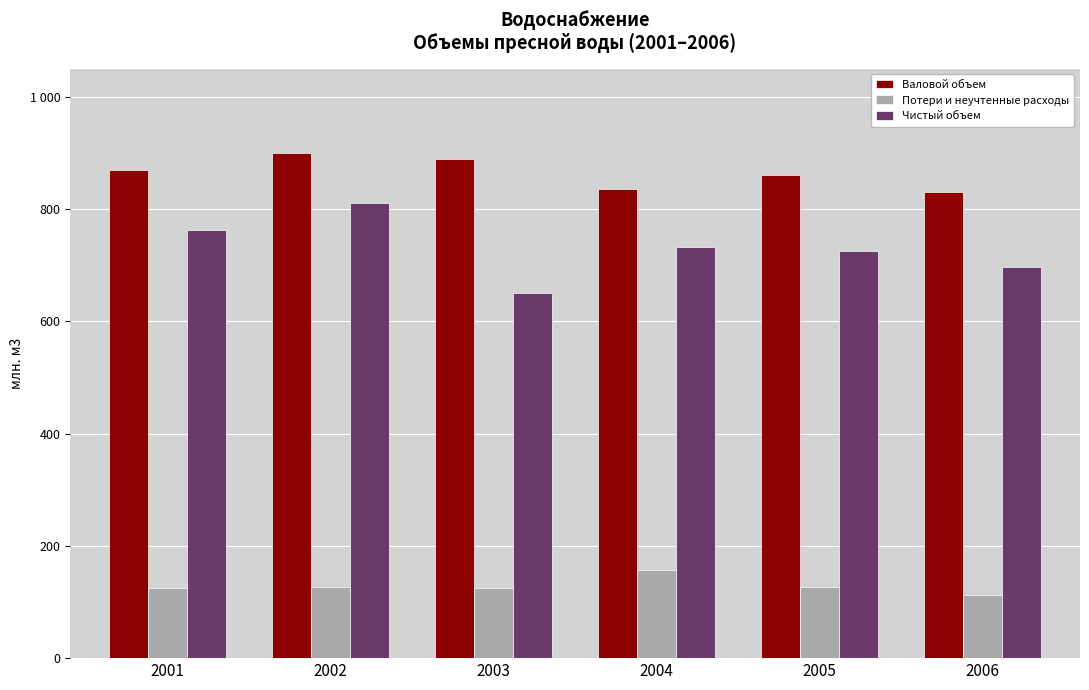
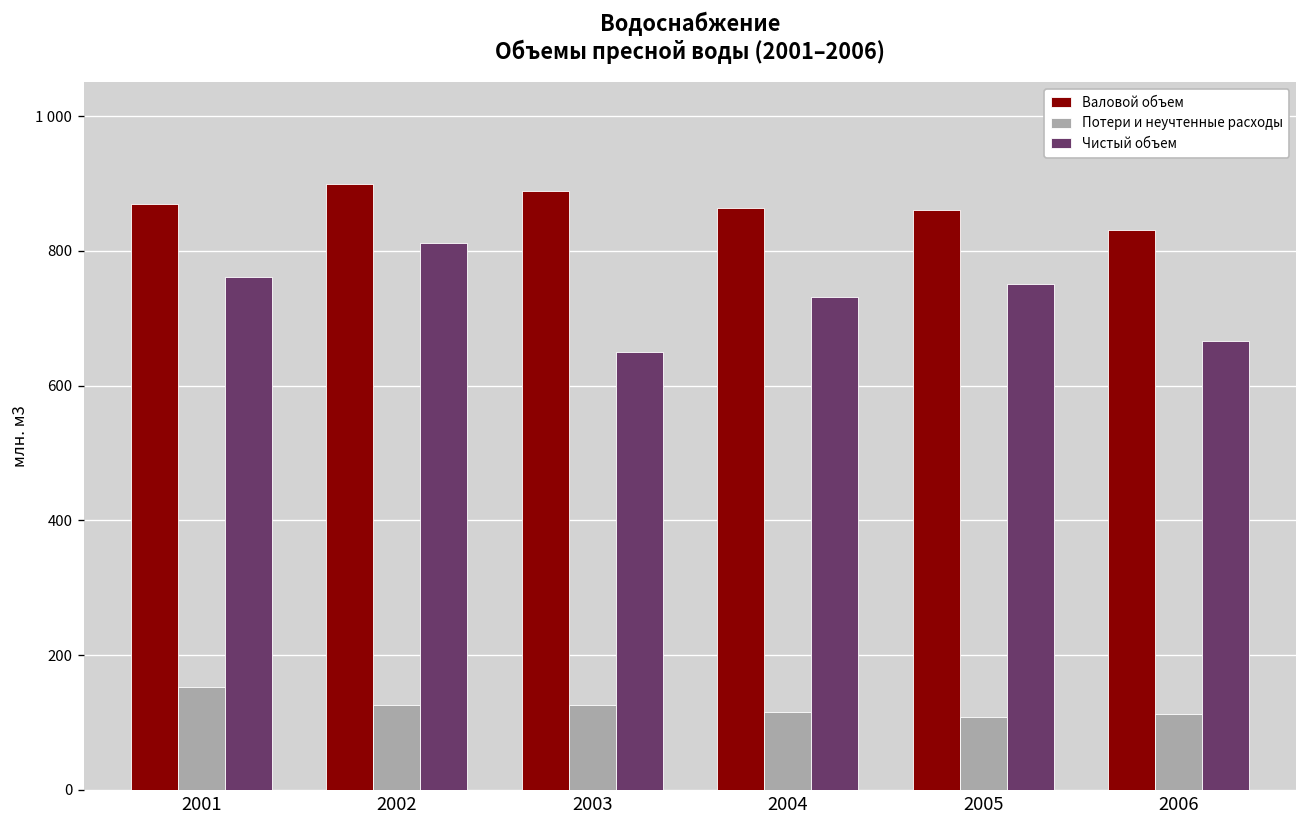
Потери и неучтенные расходы, 2001: 120 -> 150
Валовой объем, 2004: 840 -> 860
Потери и неучтенные расходы, 2004: 160 -> 120
Потери и неучтенные расходы, 2005: 130 -> 110
Чистый объем, 2005: 730 -> 750
Чистый объем, 2006: 700 -> 670
